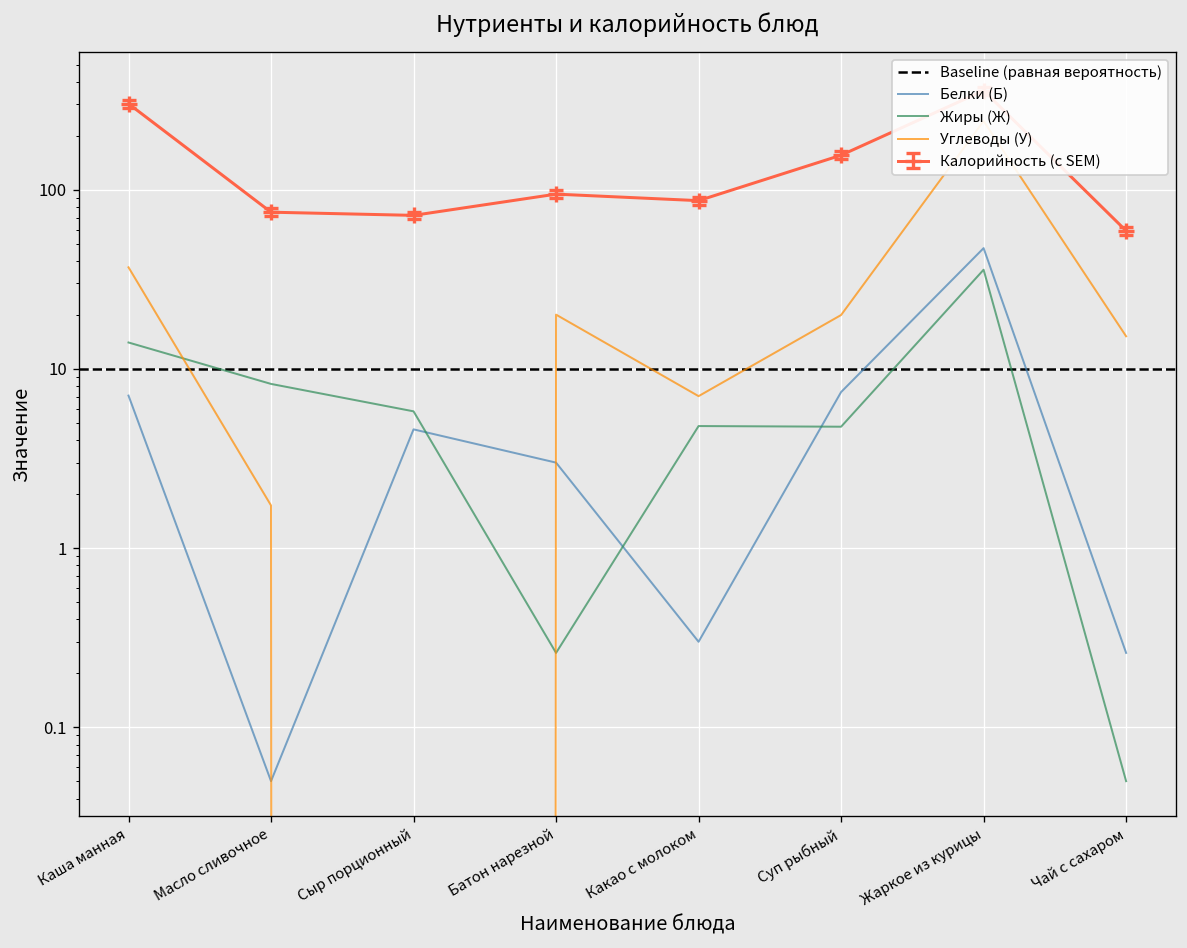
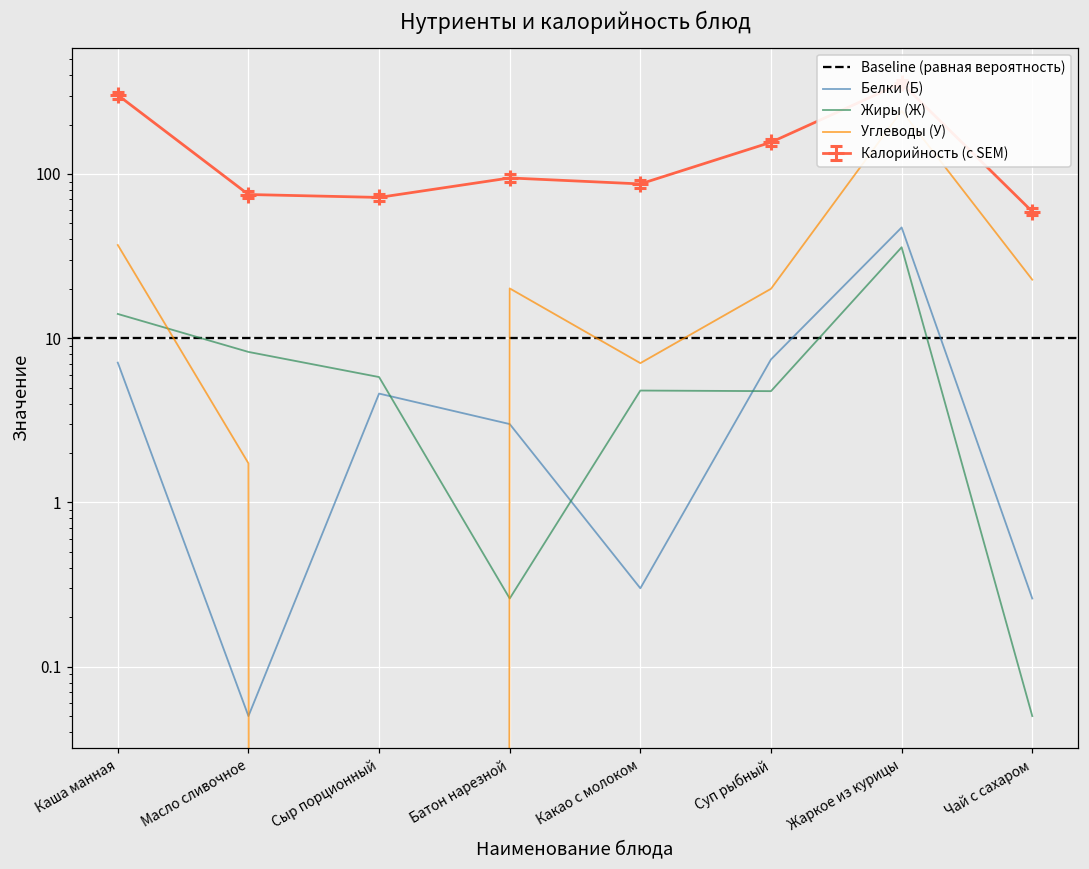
Углеводы (У), Чай с сахаром: 15 -> 23
